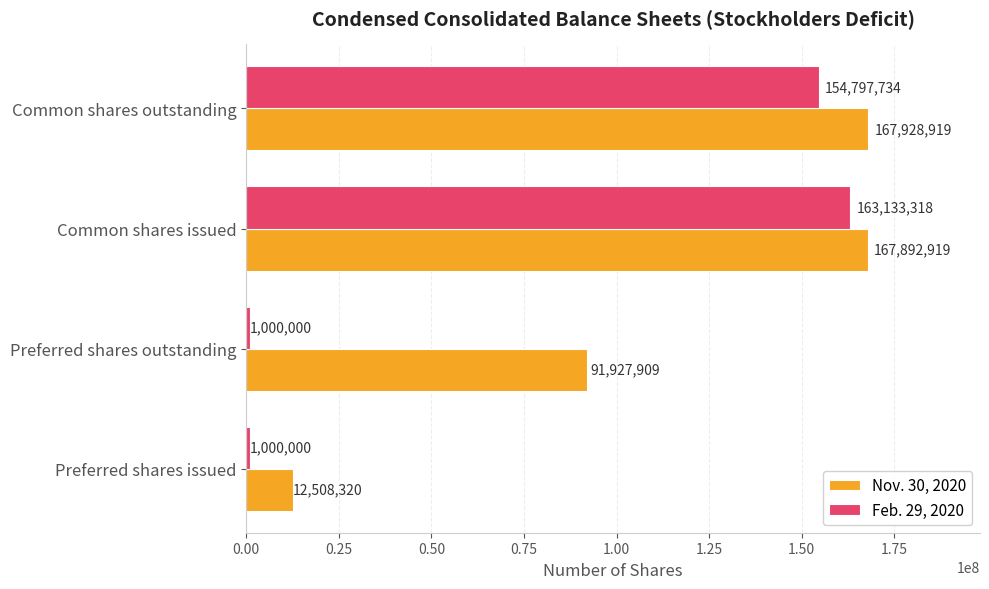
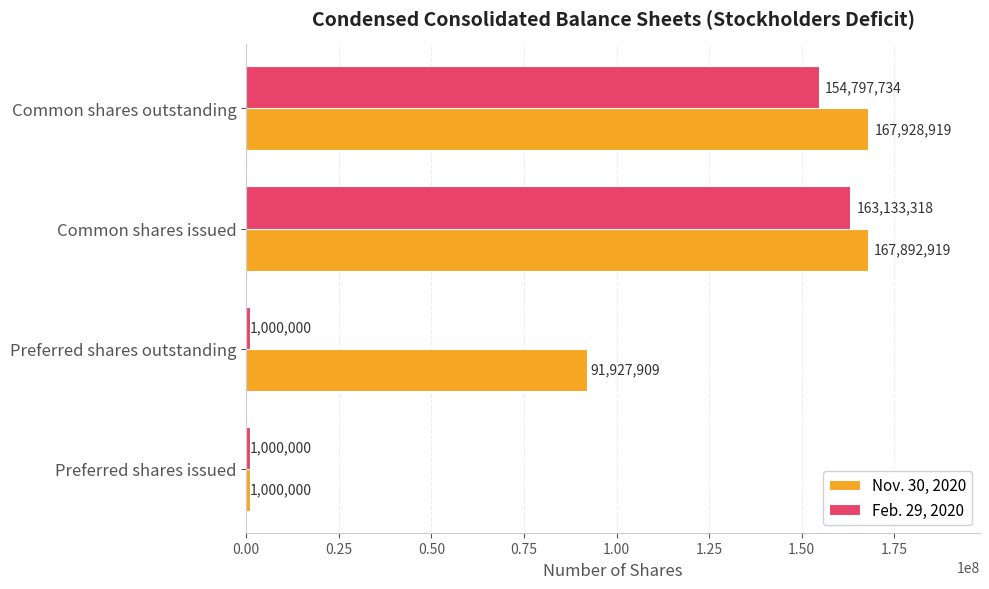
Nov. 30, 2020, Preferred shares issued: 12,508,320 -> 1,000,000
